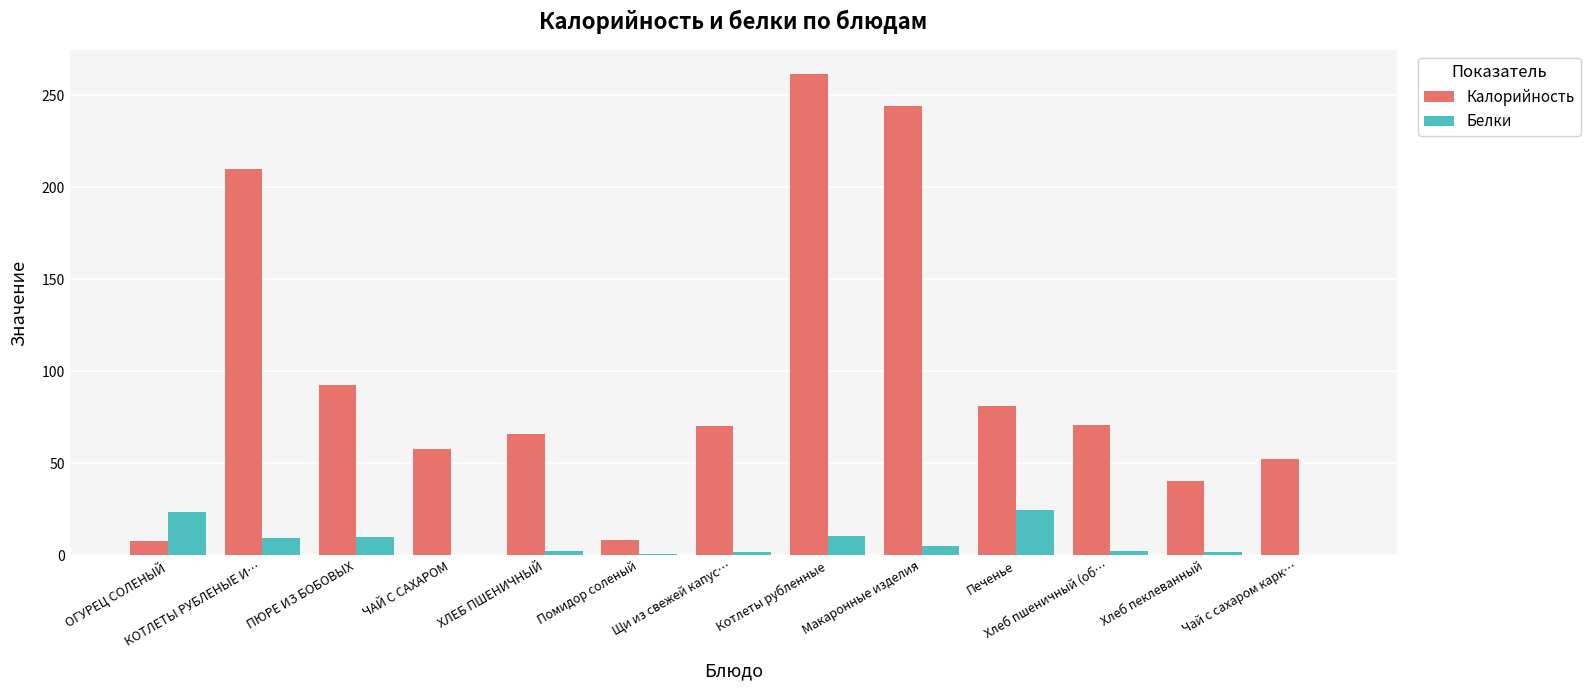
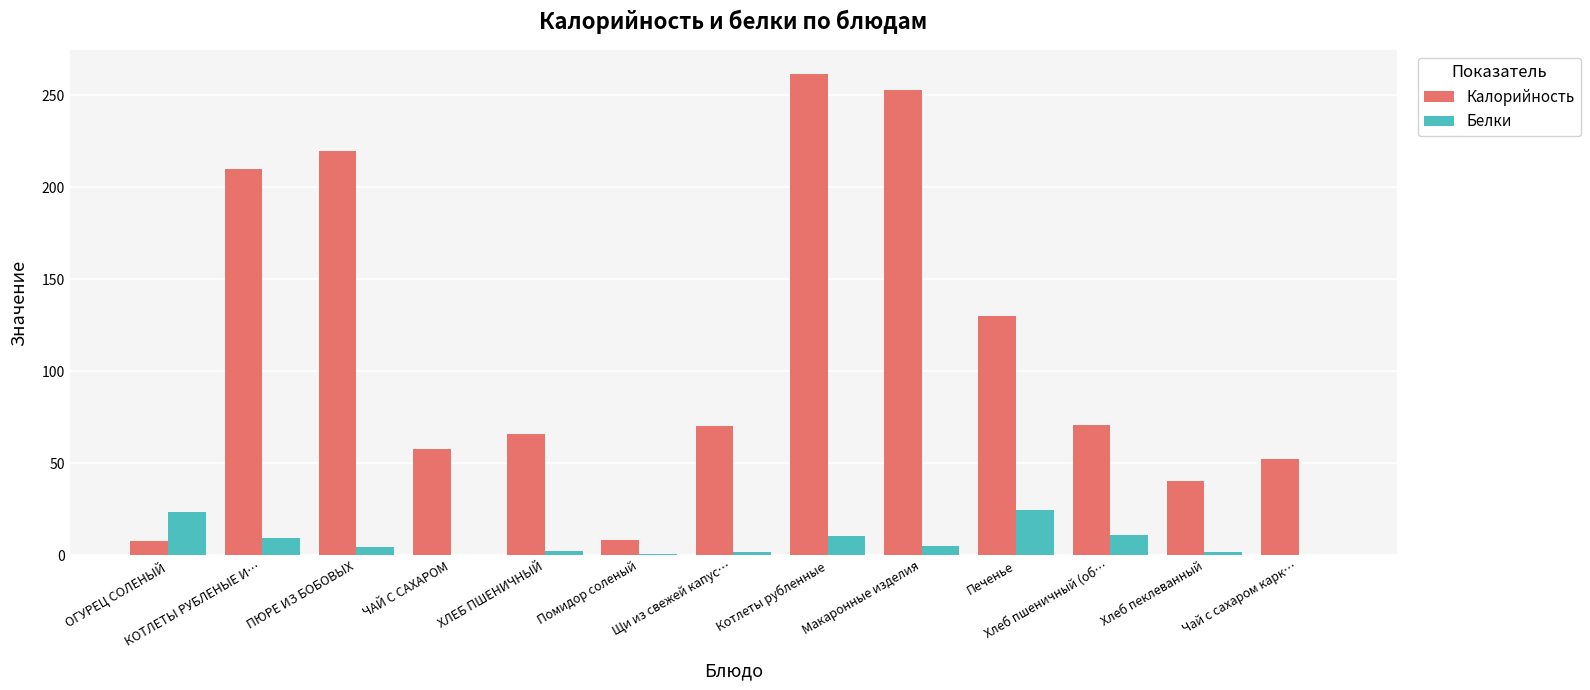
Калорийность, ПЮРЕ ИЗ БОБОВЫХ: 93 -> 220
Белки, ПЮРЕ ИЗ БОБОВЫХ: 10 -> 5
Калорийность, Макаронные изделия: 245 -> 253
Калорийность, Печенье: 81 -> 130
Белки, Хлеб пшеничный (об…: 2 -> 11
